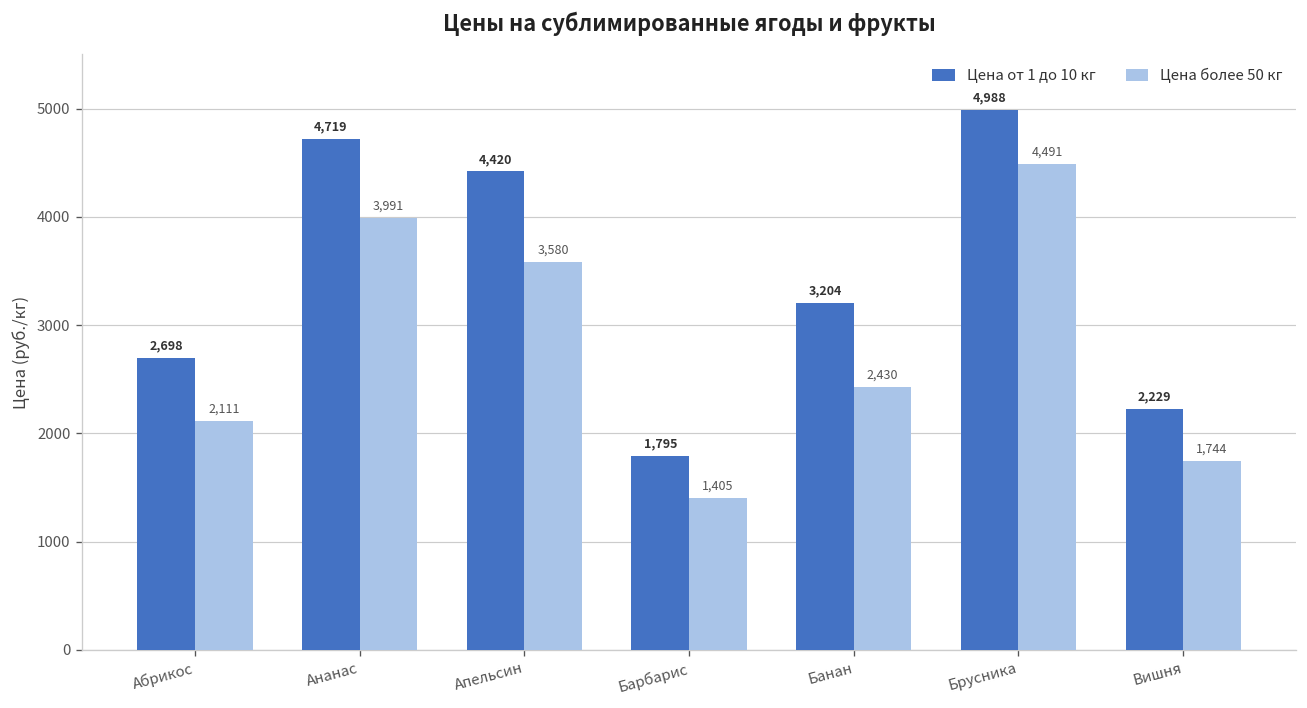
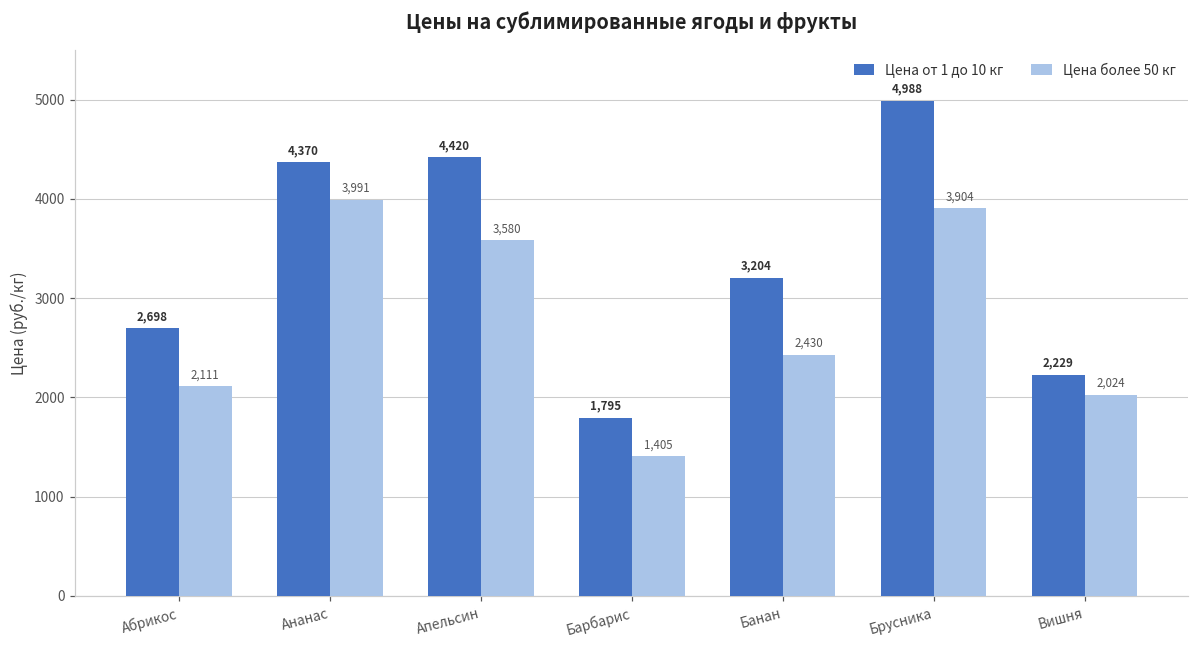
Цена от 1 до 10 кг, Ананас: 4,719 -> 4,370
Цена более 50 кг, Брусника: 4,491 -> 3,904
Цена более 50 кг, Вишня: 1,744 -> 2,024
